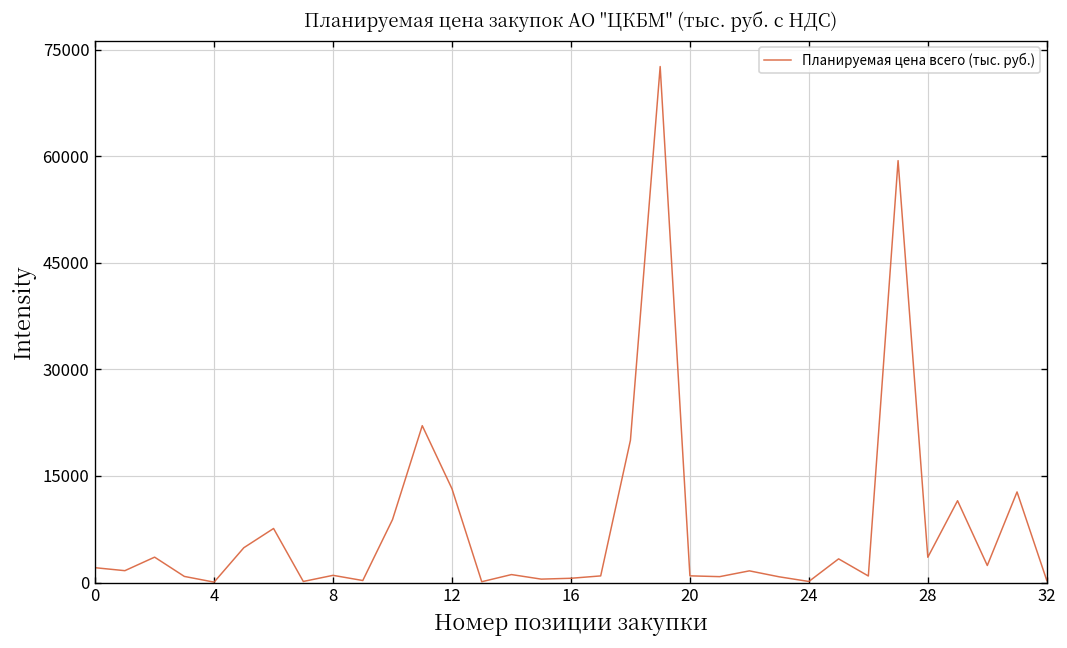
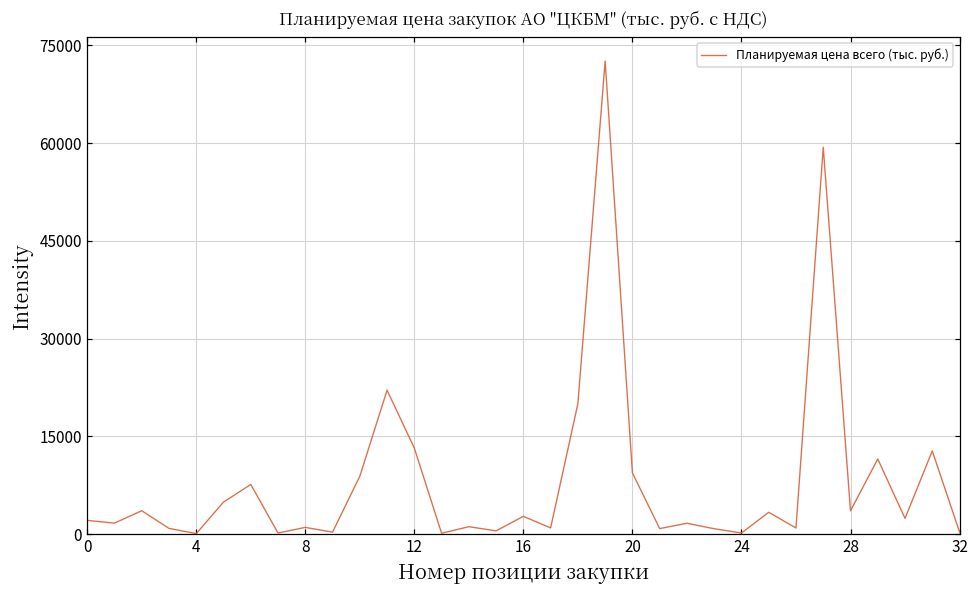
16: 1000 -> 3000
20: 1000 -> 9000
